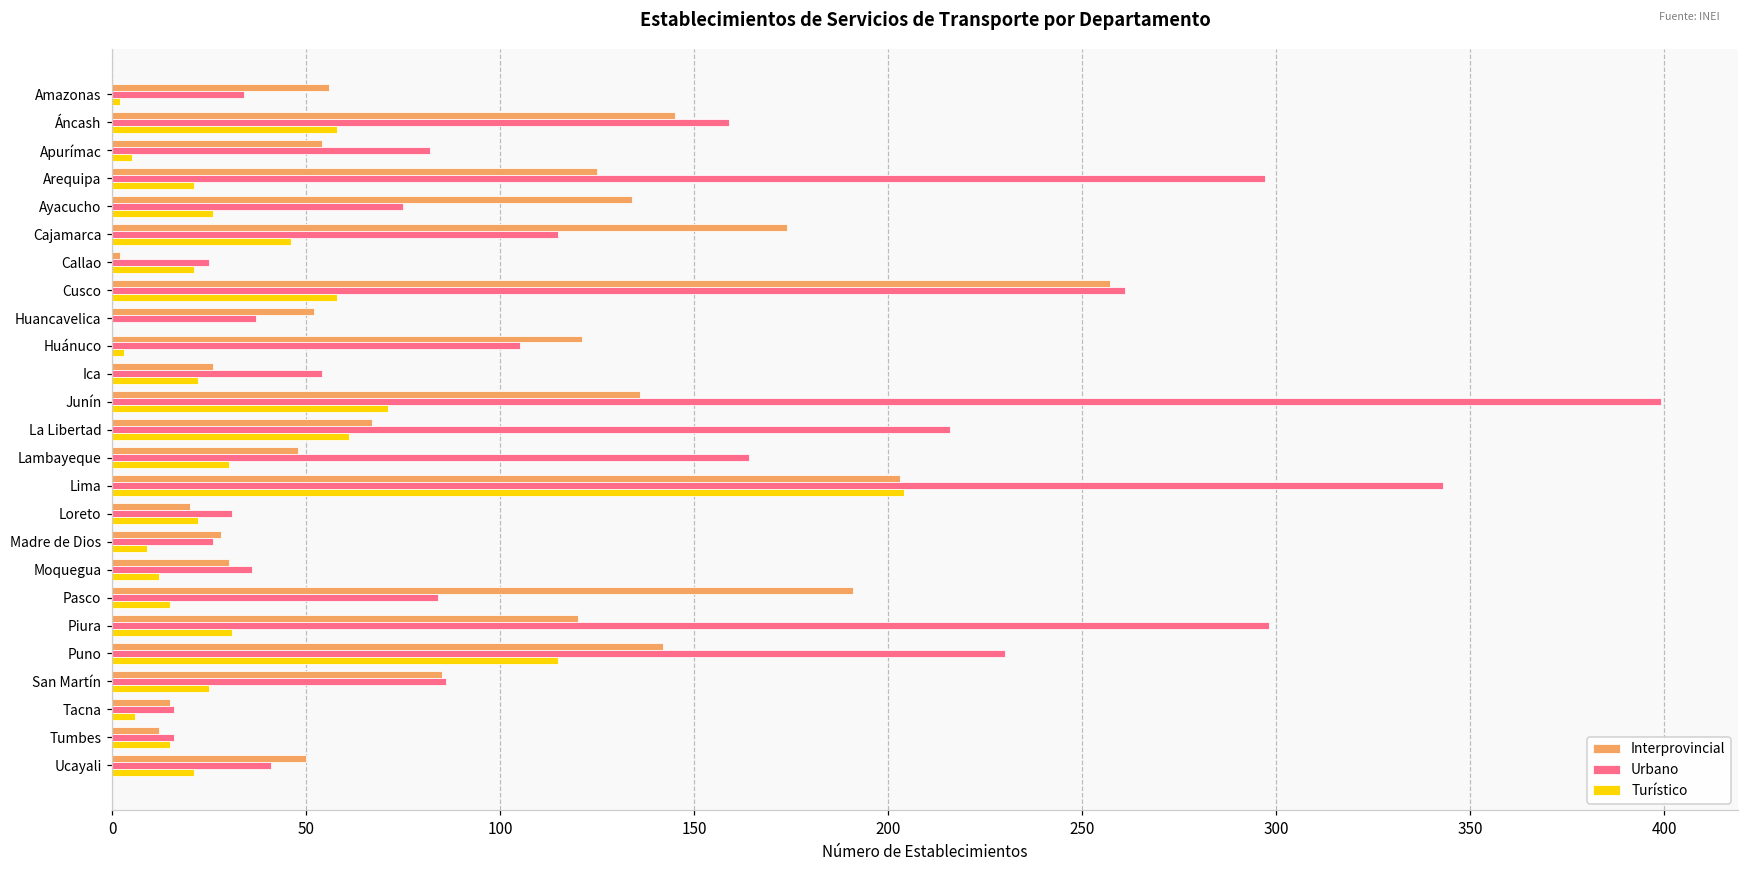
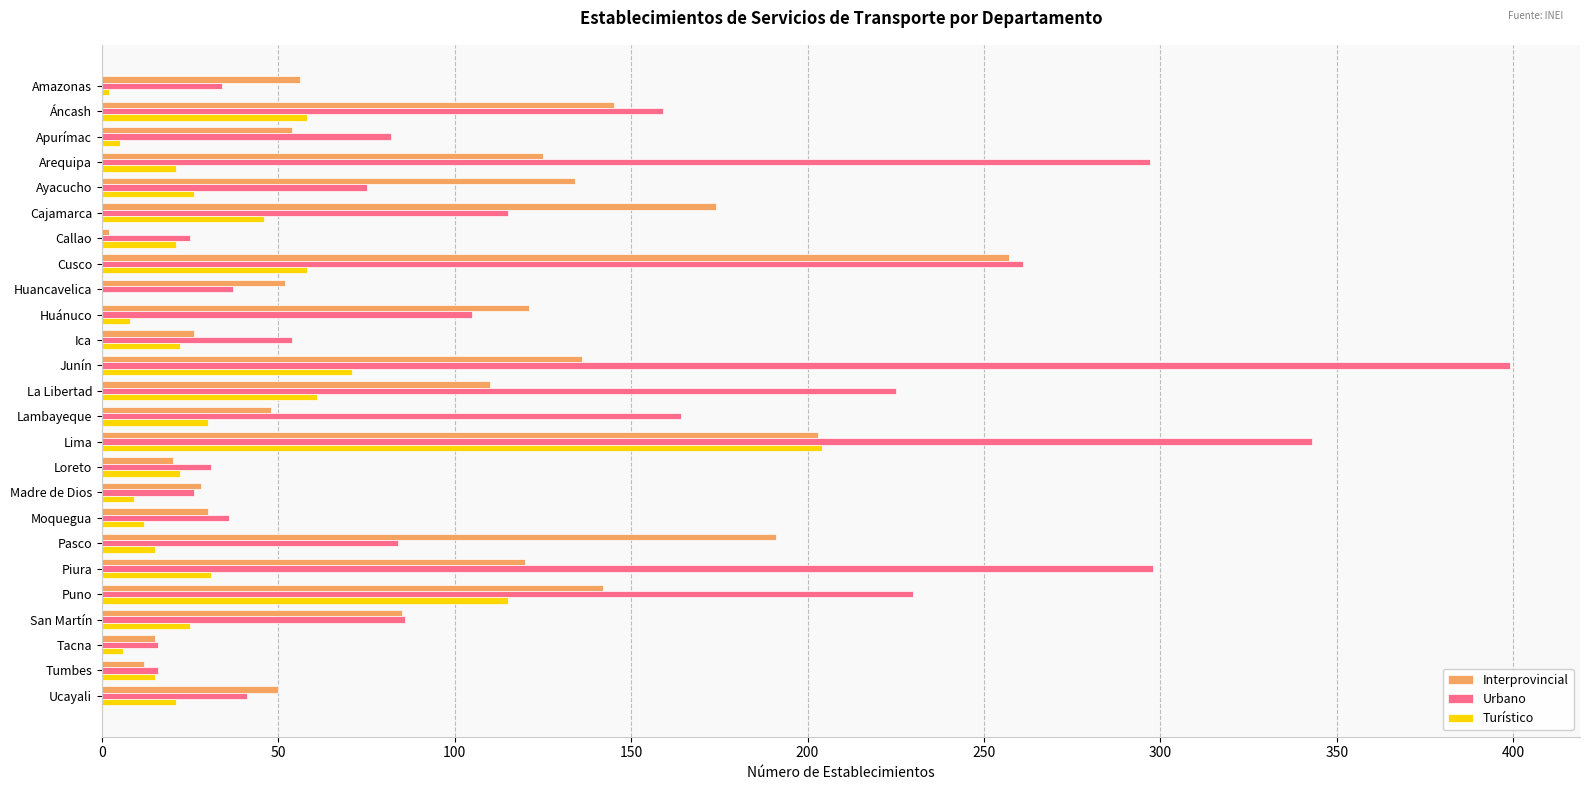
Turístico, Huánuco: 3 -> 8
Interprovincial, La Libertad: 67 -> 110
Urbano, La Libertad: 216 -> 225
